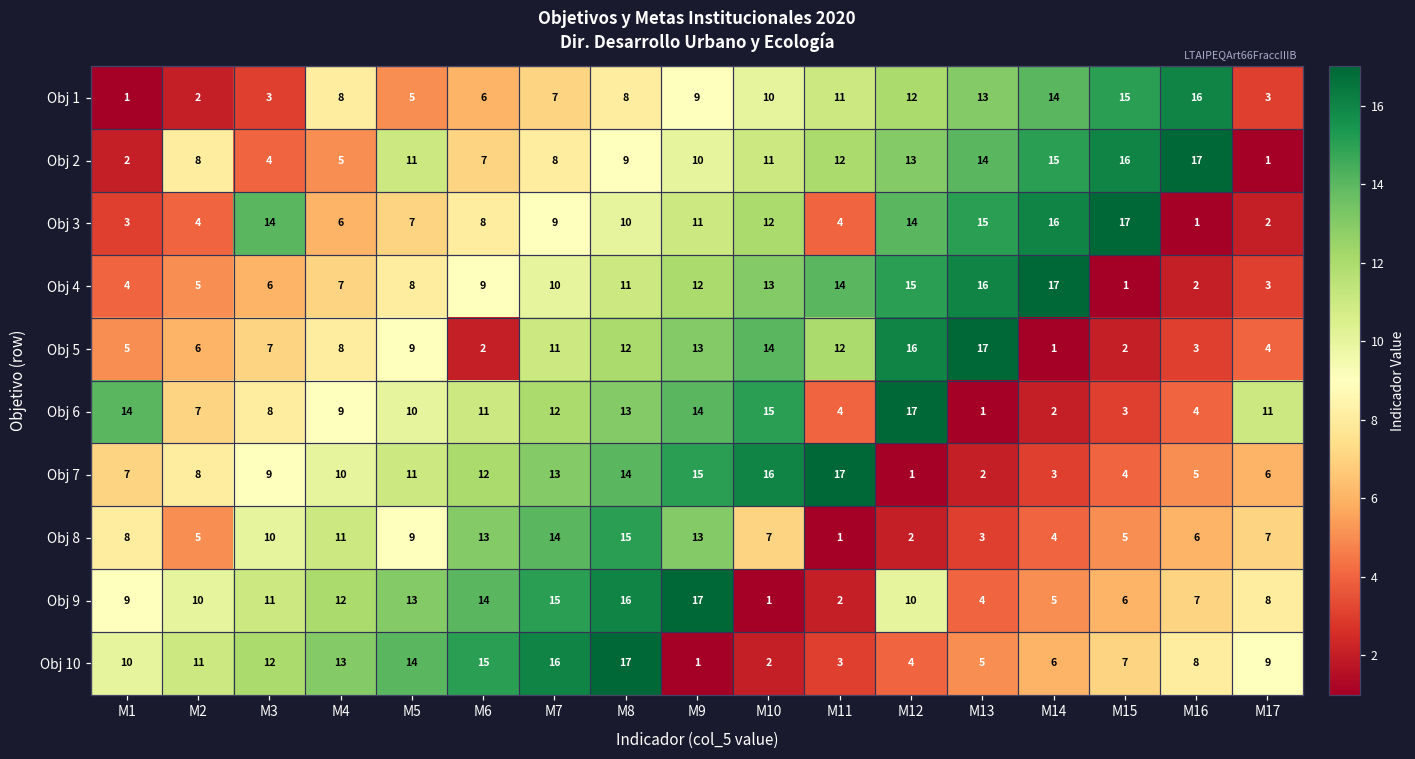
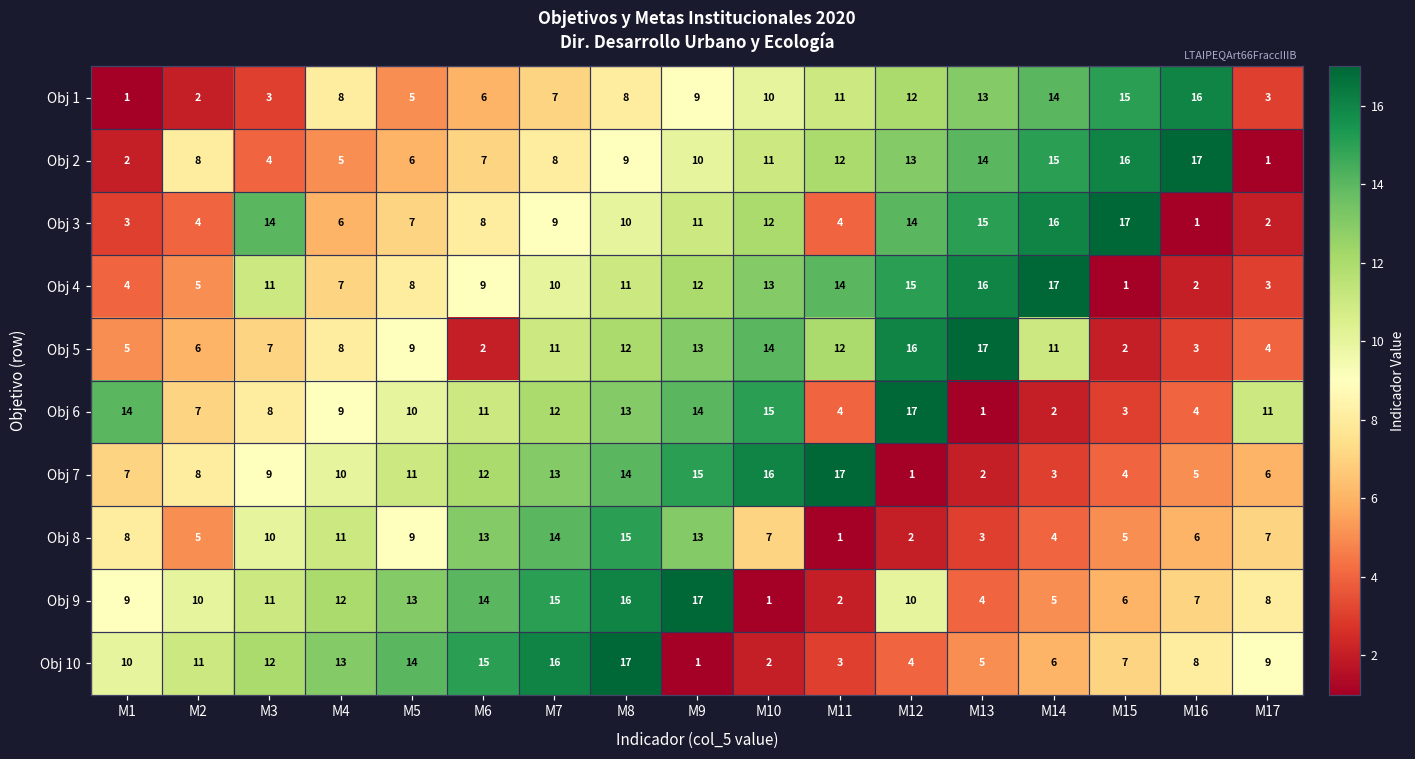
Obj 2, M5: 11 -> 6
Obj 4, M3: 6 -> 11
Obj 5, M14: 1 -> 11
